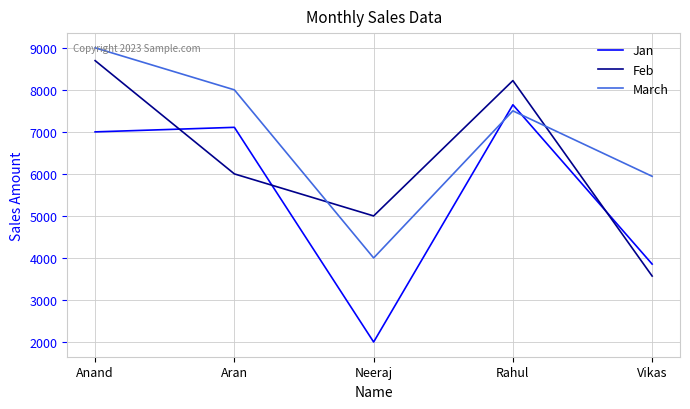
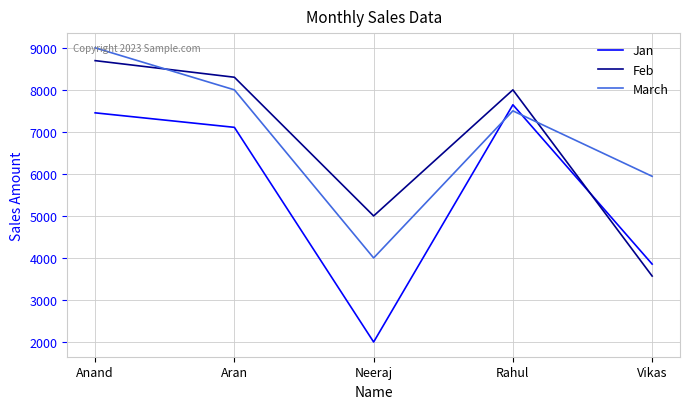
Jan, Anand: 7000 -> 7500
Feb, Aran: 6000 -> 8300
Feb, Rahul: 8200 -> 8000
